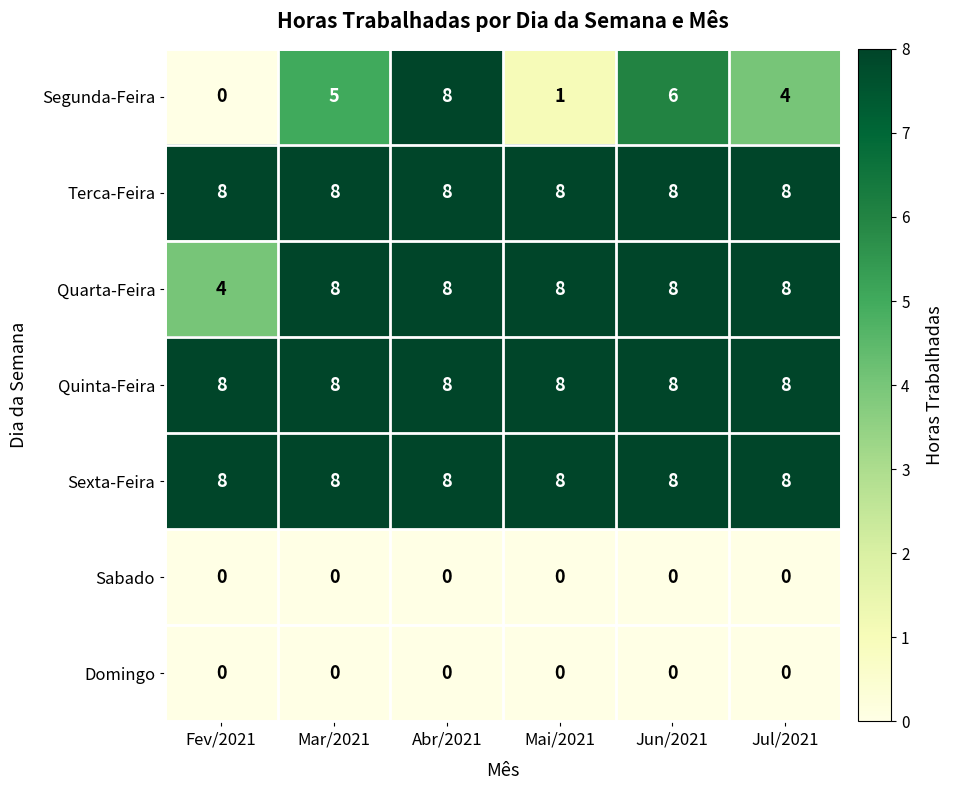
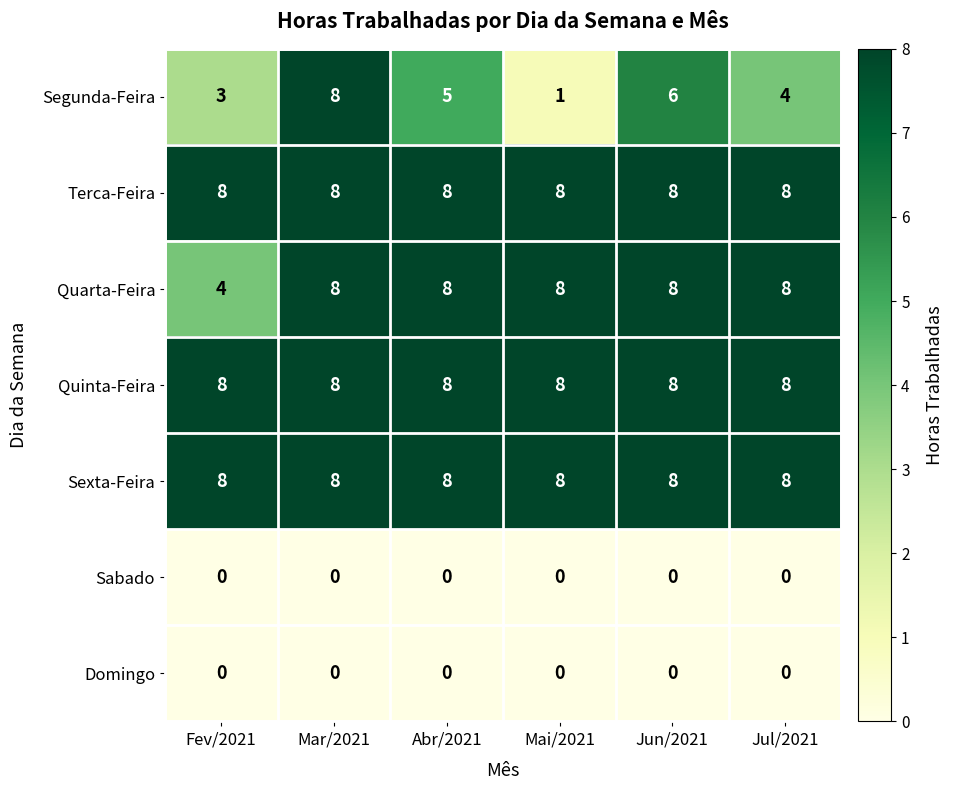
Segunda-Feira, Fev/2021: 0 -> 3
Segunda-Feira, Mar/2021: 5 -> 8
Segunda-Feira, Abr/2021: 8 -> 5
